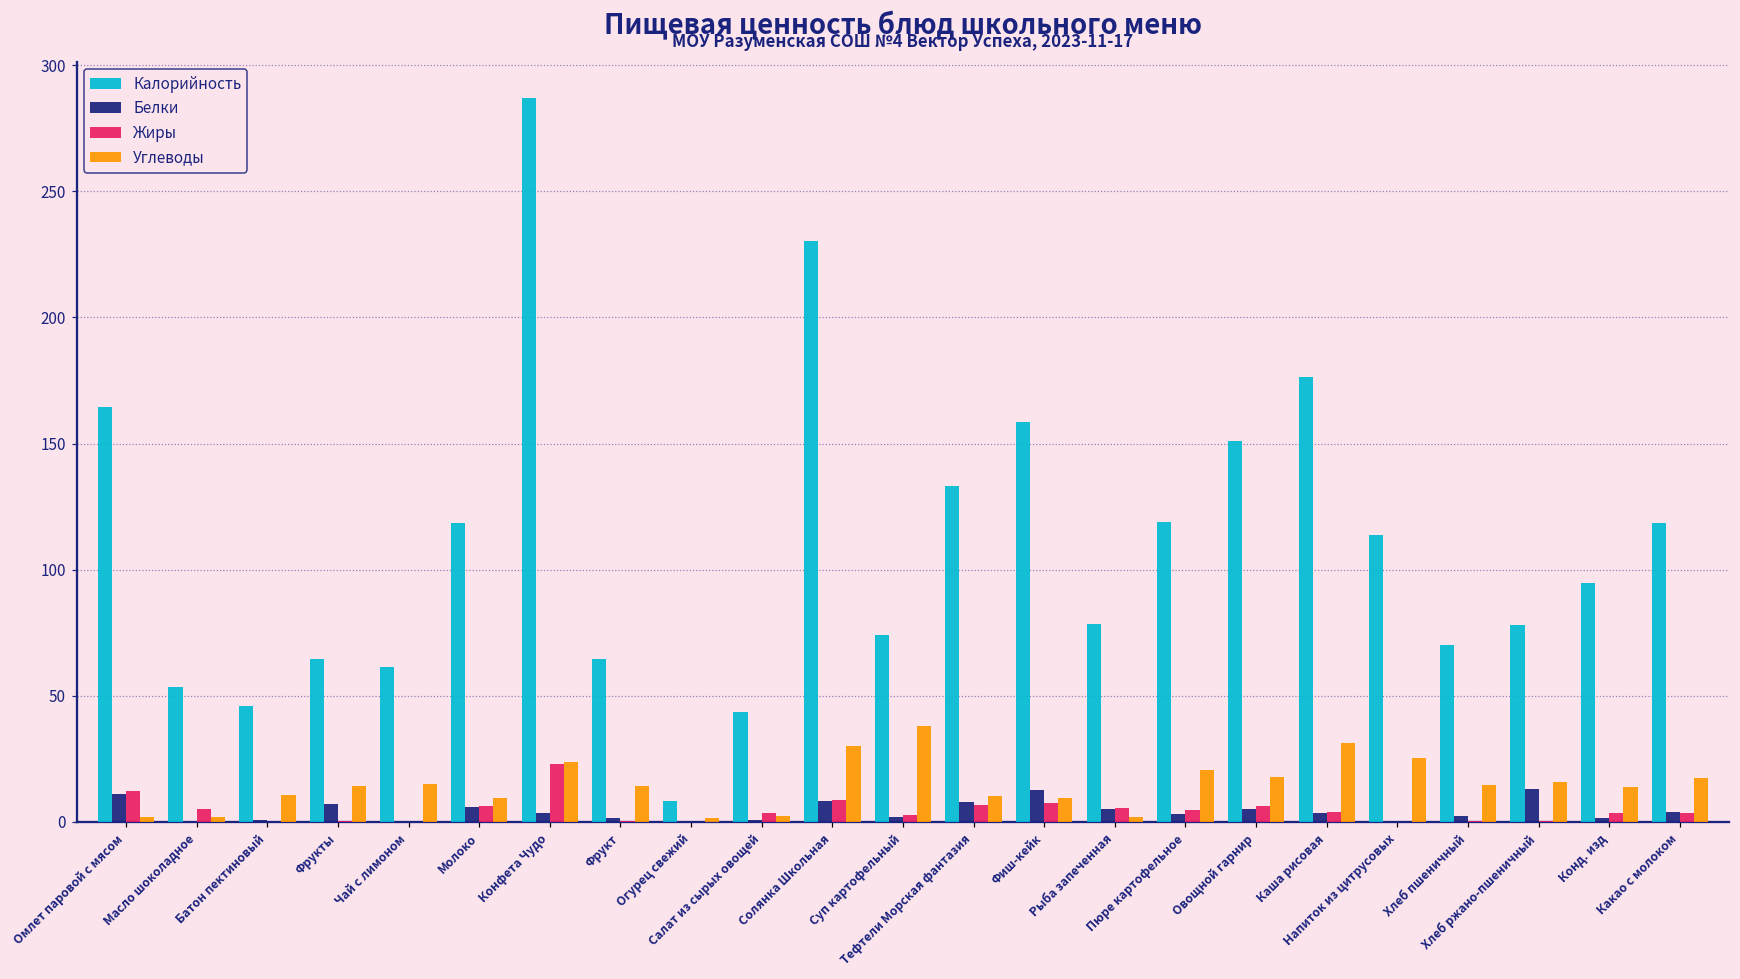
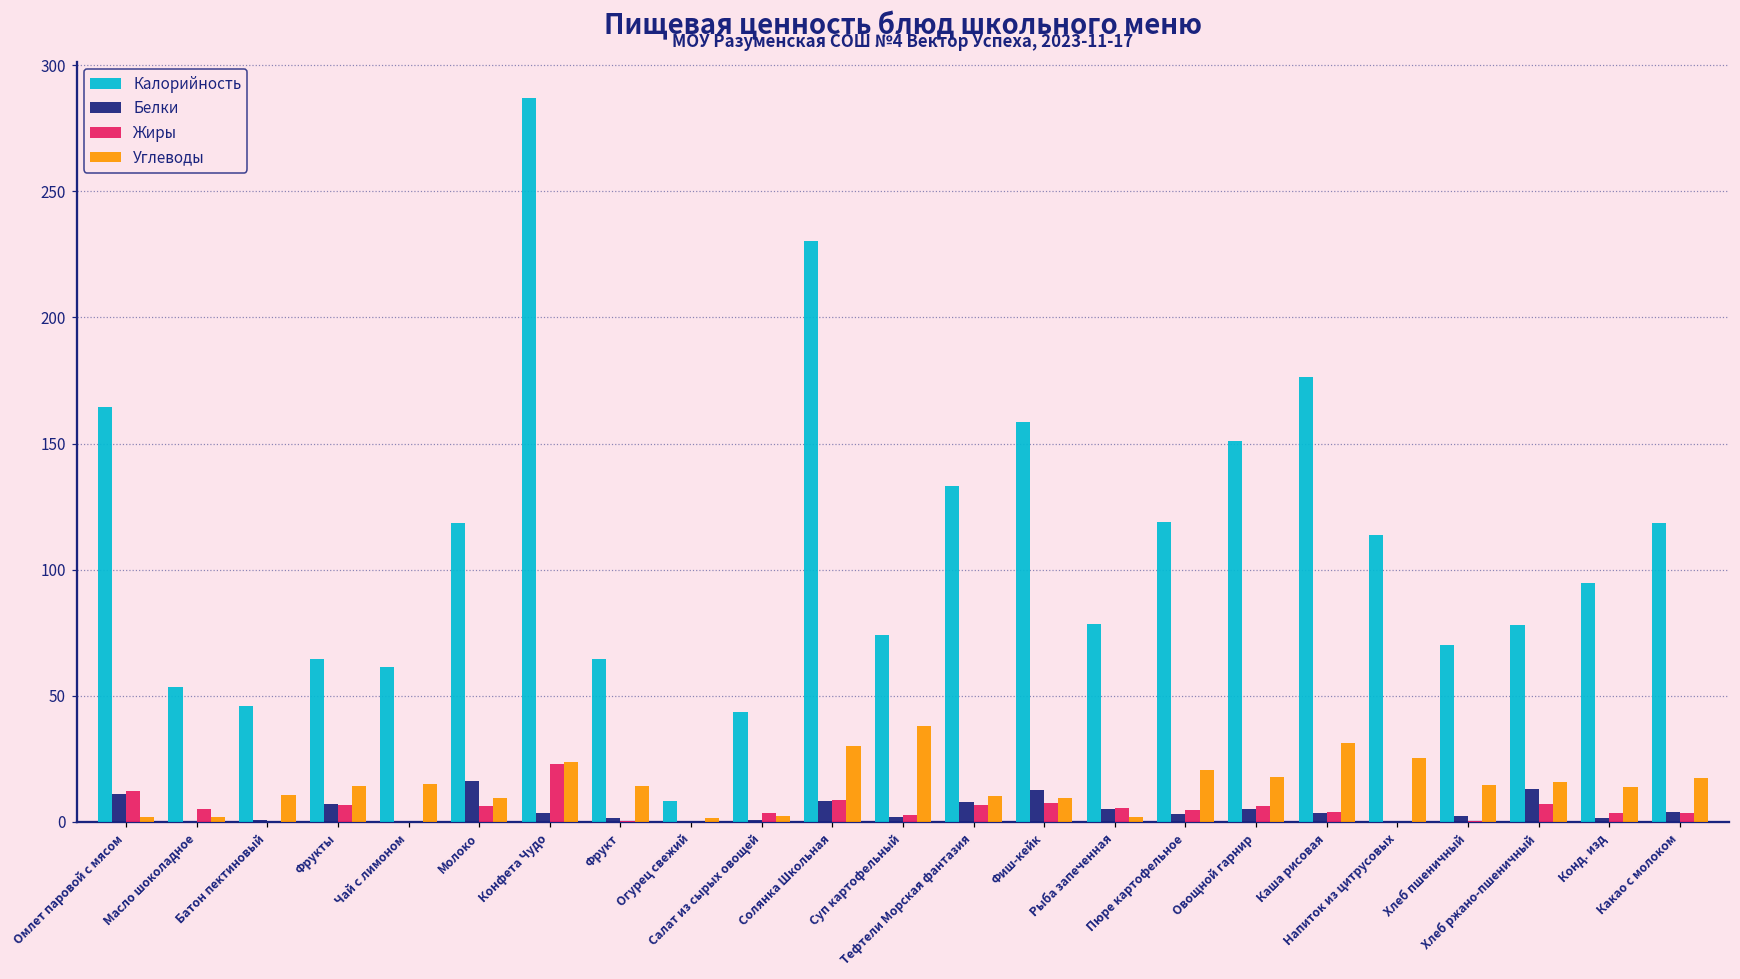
Жиры, Фрукты: 0 -> 7
Белки, Молоко: 6 -> 16
Жиры, Хлеб ржано-пшеничный: 1 -> 7
